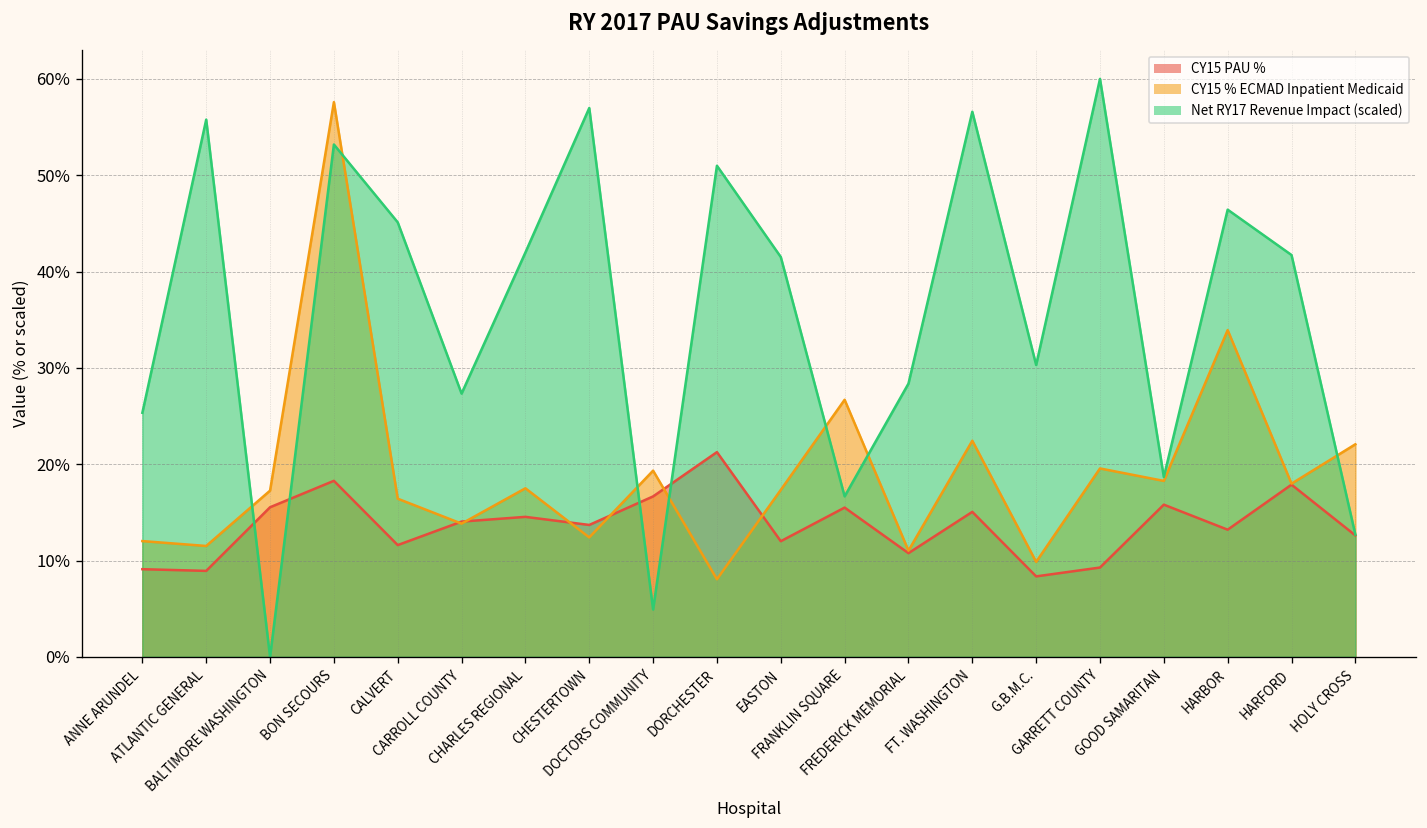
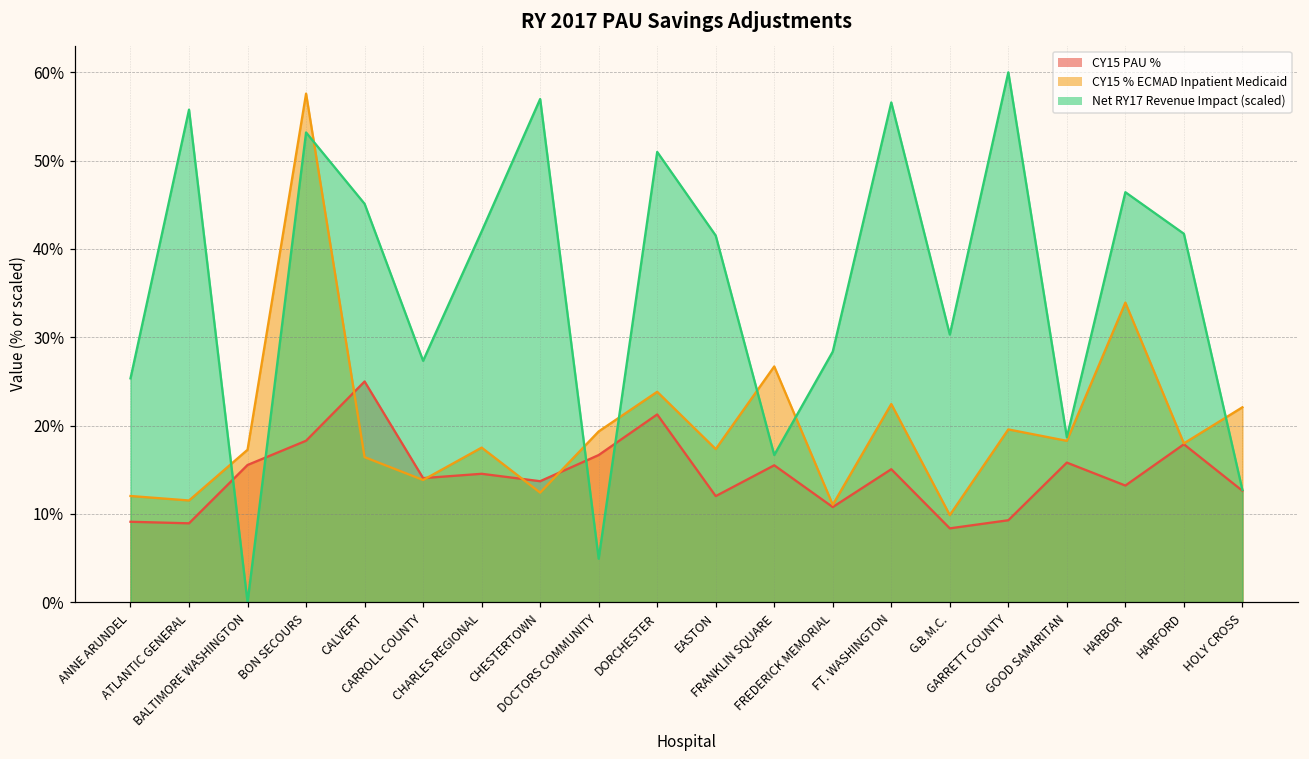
CY15 PAU %, CALVERT: 12% -> 25%
CY15 % ECMAD Inpatient Medicaid, DORCHESTER: 8% -> 24%
